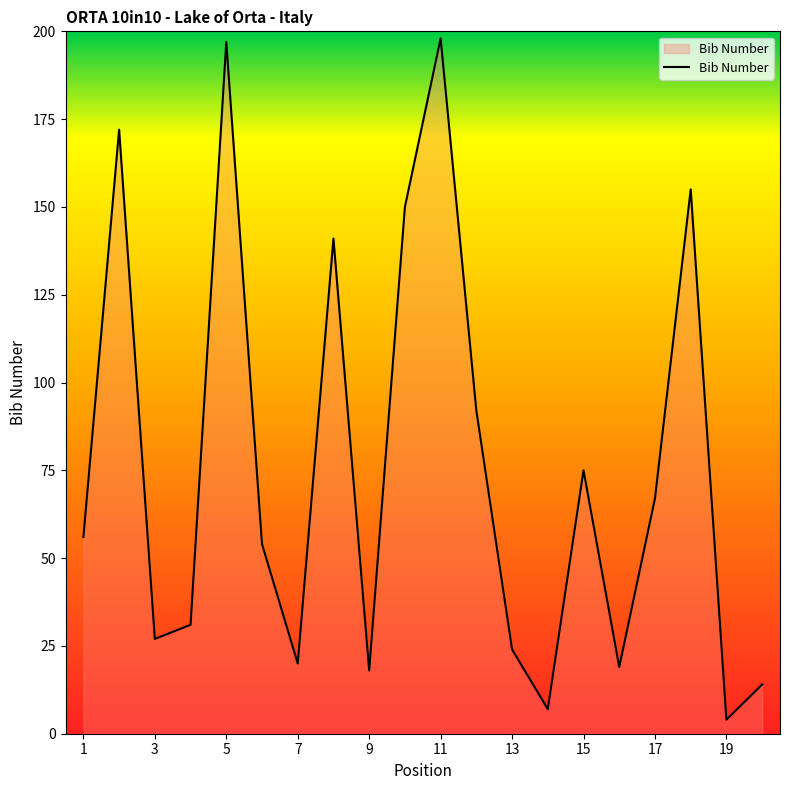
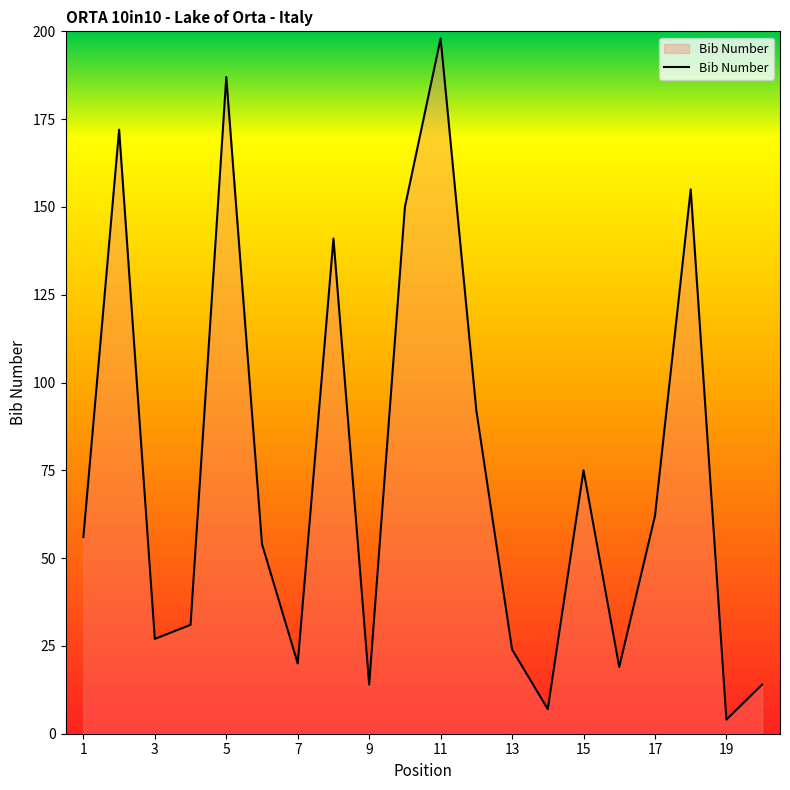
5: 197 -> 187
9: 18 -> 14
17: 67 -> 62
